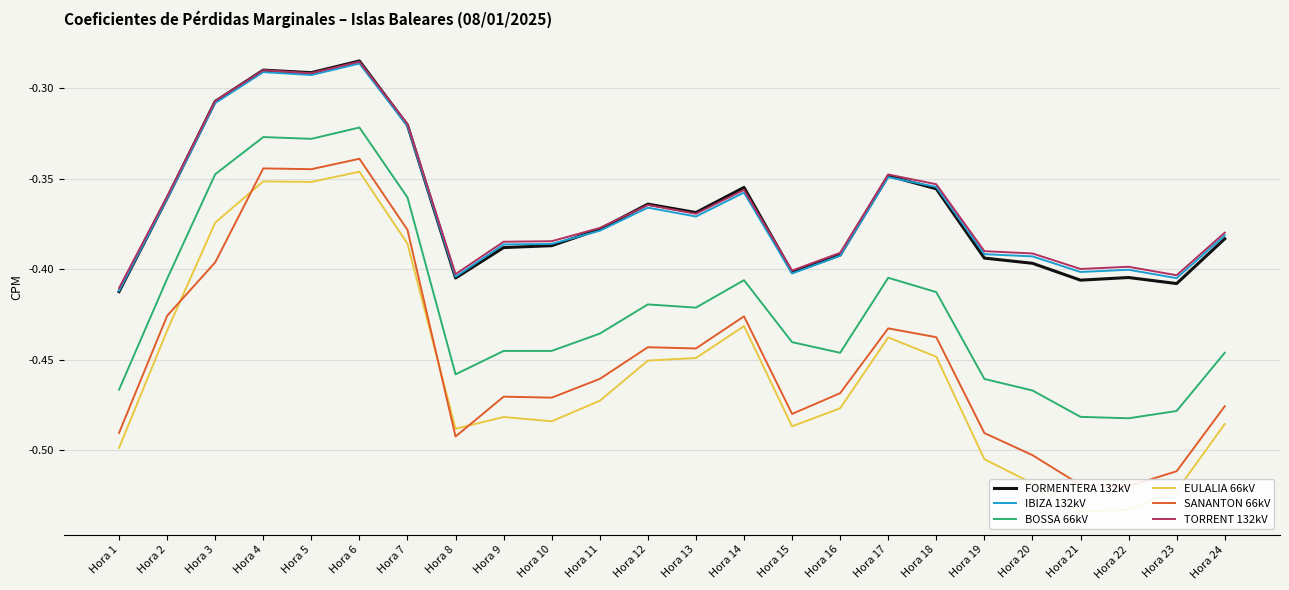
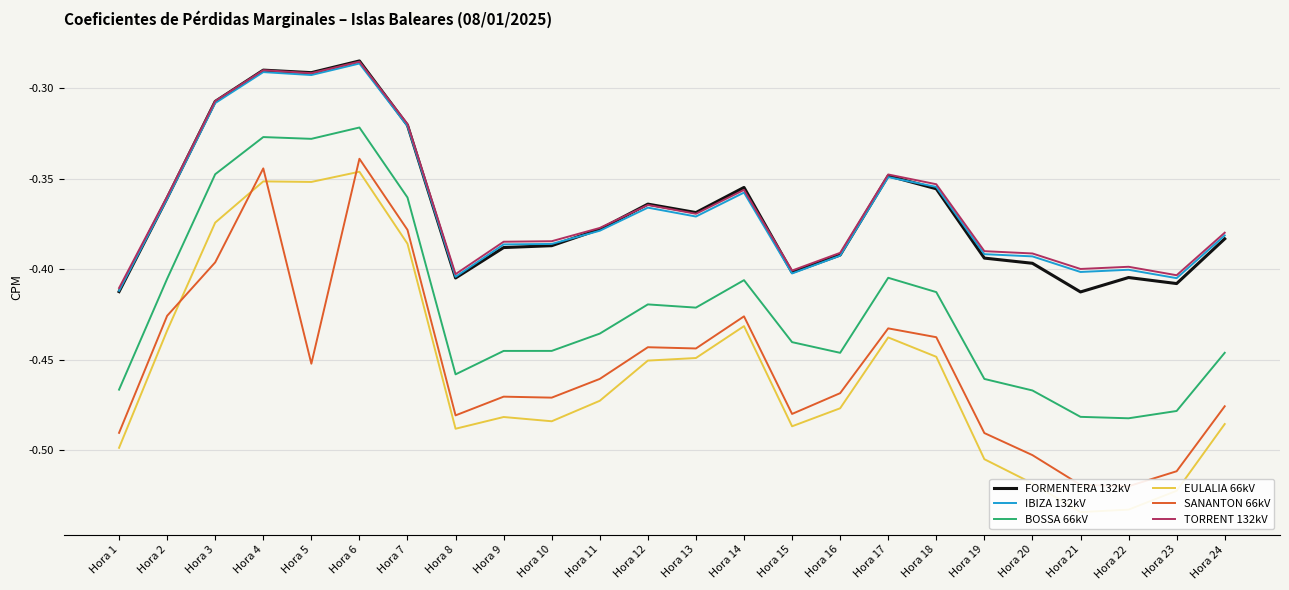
SANANTON 66kV, Hora 5: -0.345 -> -0.452
SANANTON 66kV, Hora 8: -0.492 -> -0.481
FORMENTERA 132kV, Hora 21: -0.406 -> -0.413
